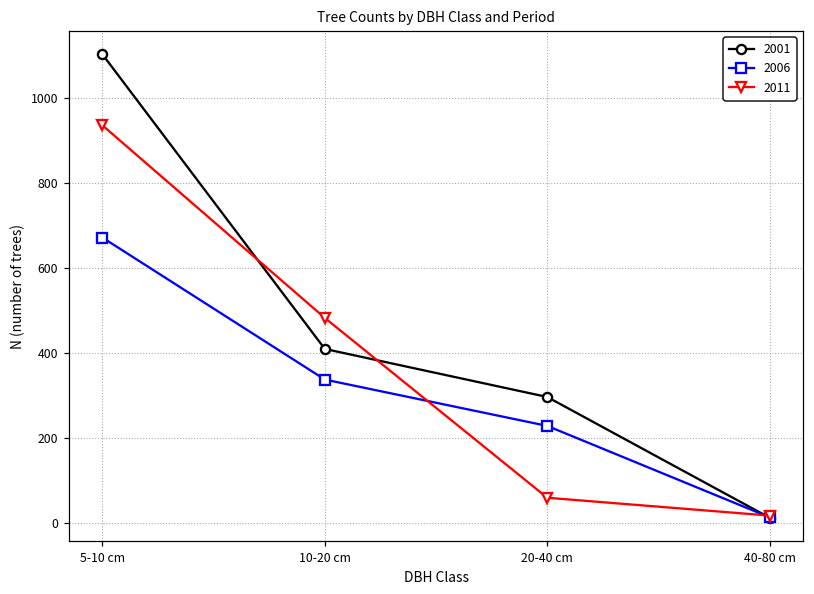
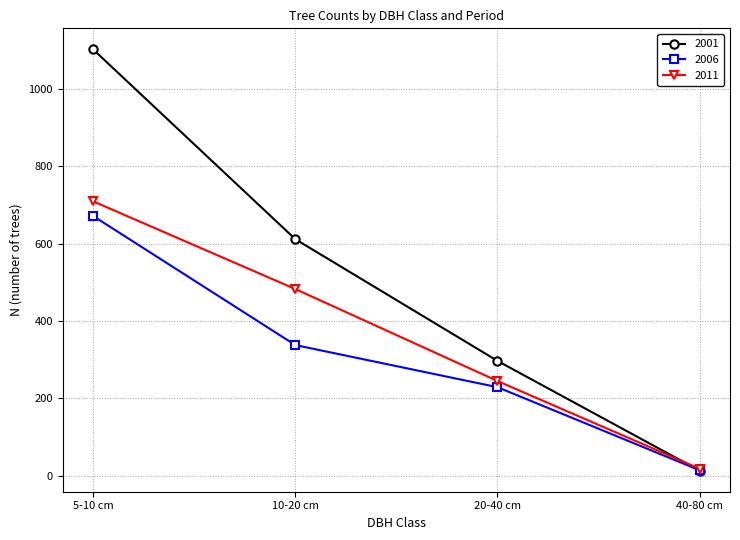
2011, 5-10 cm: 940 -> 710
2001, 10-20 cm: 410 -> 610
2011, 20-40 cm: 60 -> 250
